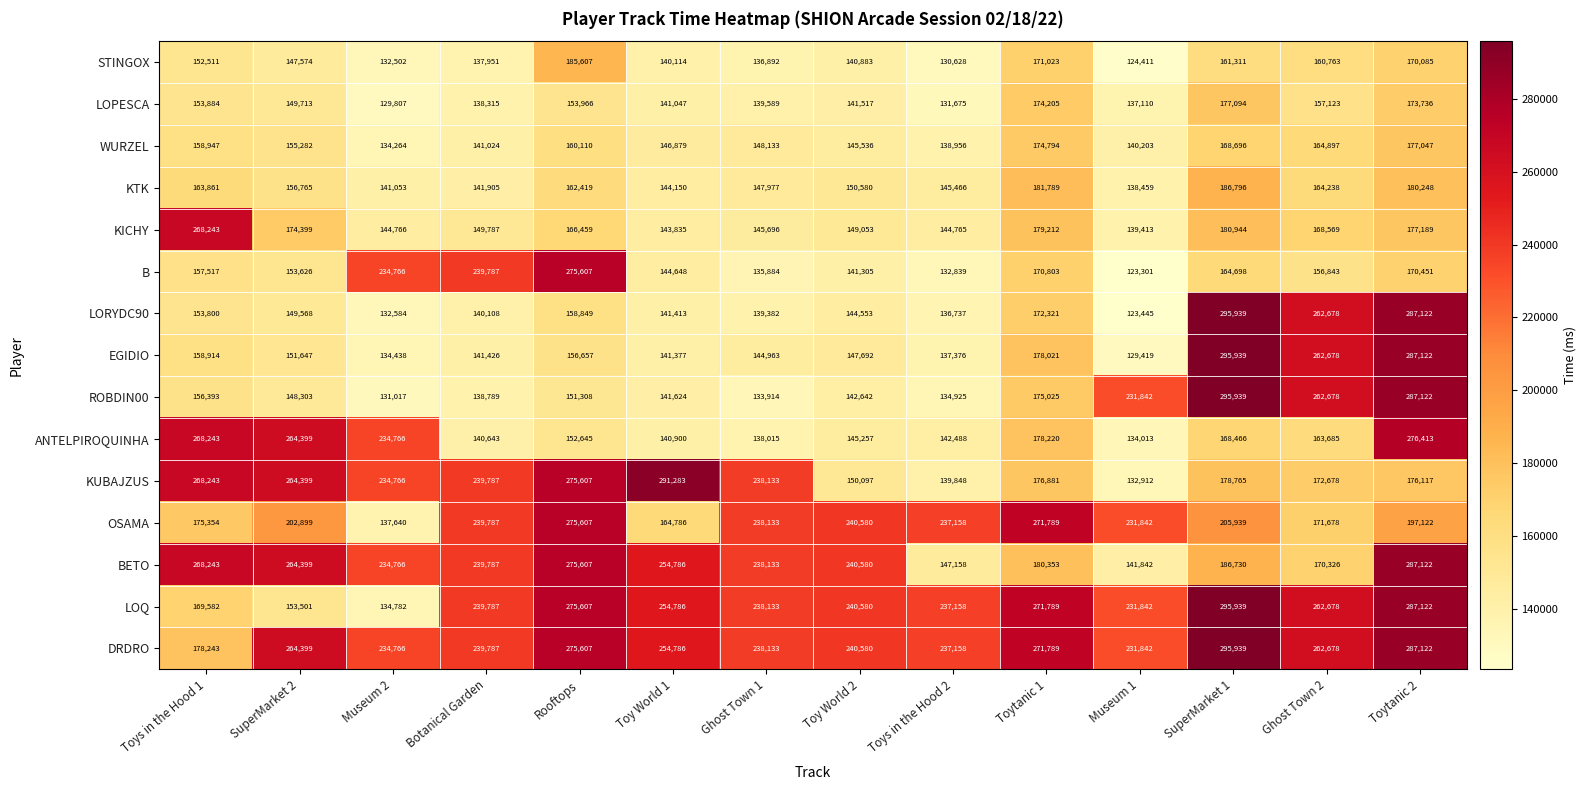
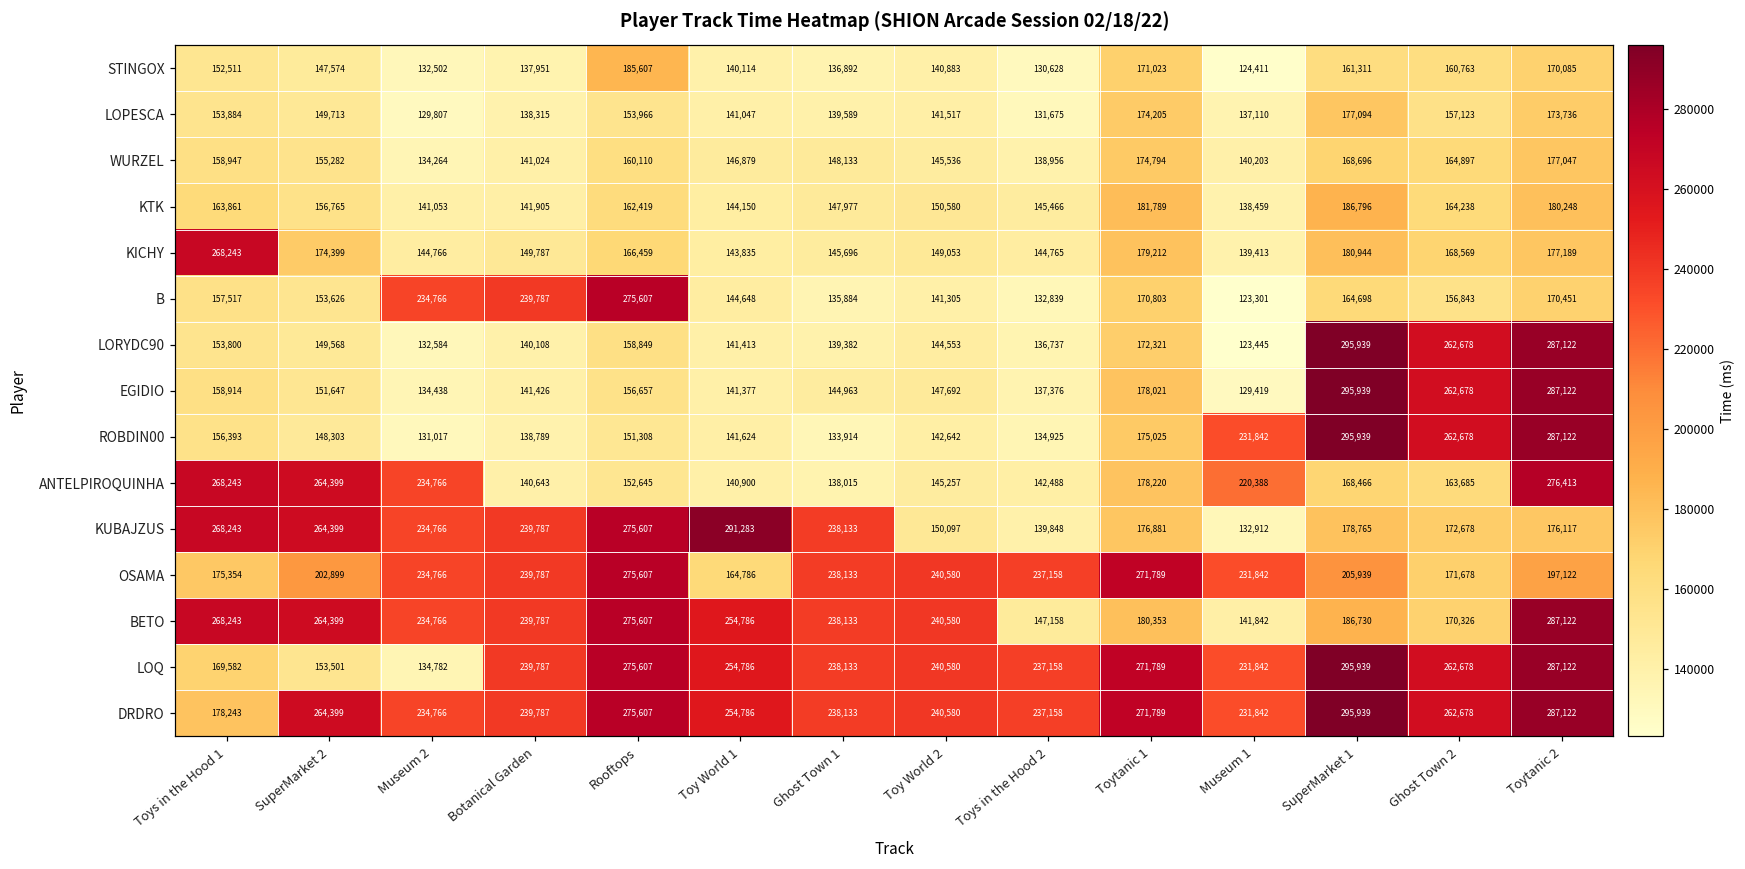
ANTELPIROQUINHA, Museum 1: 134,013 -> 220,388
OSAMA, Museum 2: 137,640 -> 234,766
